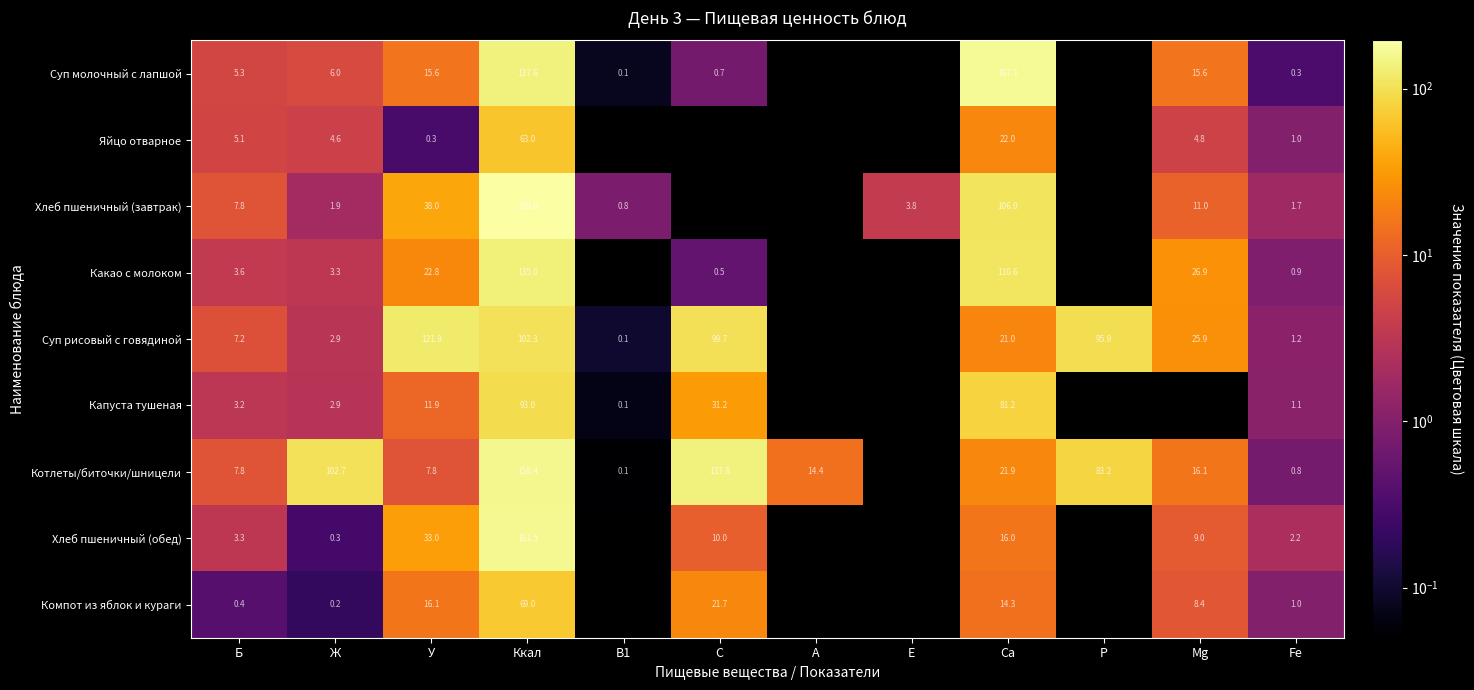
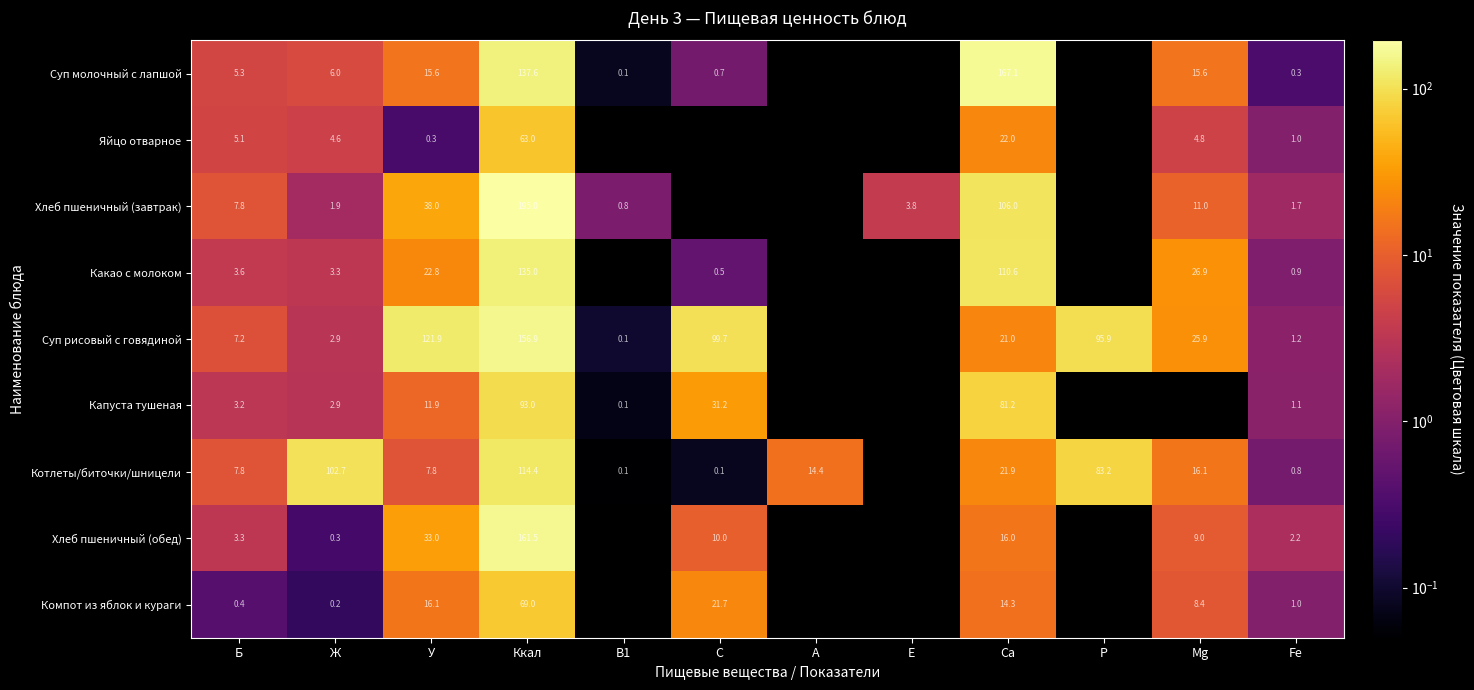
Суп рисовый с говядиной, Ккал: 102.3 -> 156.9
Котлеты/биточки/шницели, Ккал: 158.4 -> 114.4
Котлеты/биточки/шницели, С: 137.8 -> 0.1
